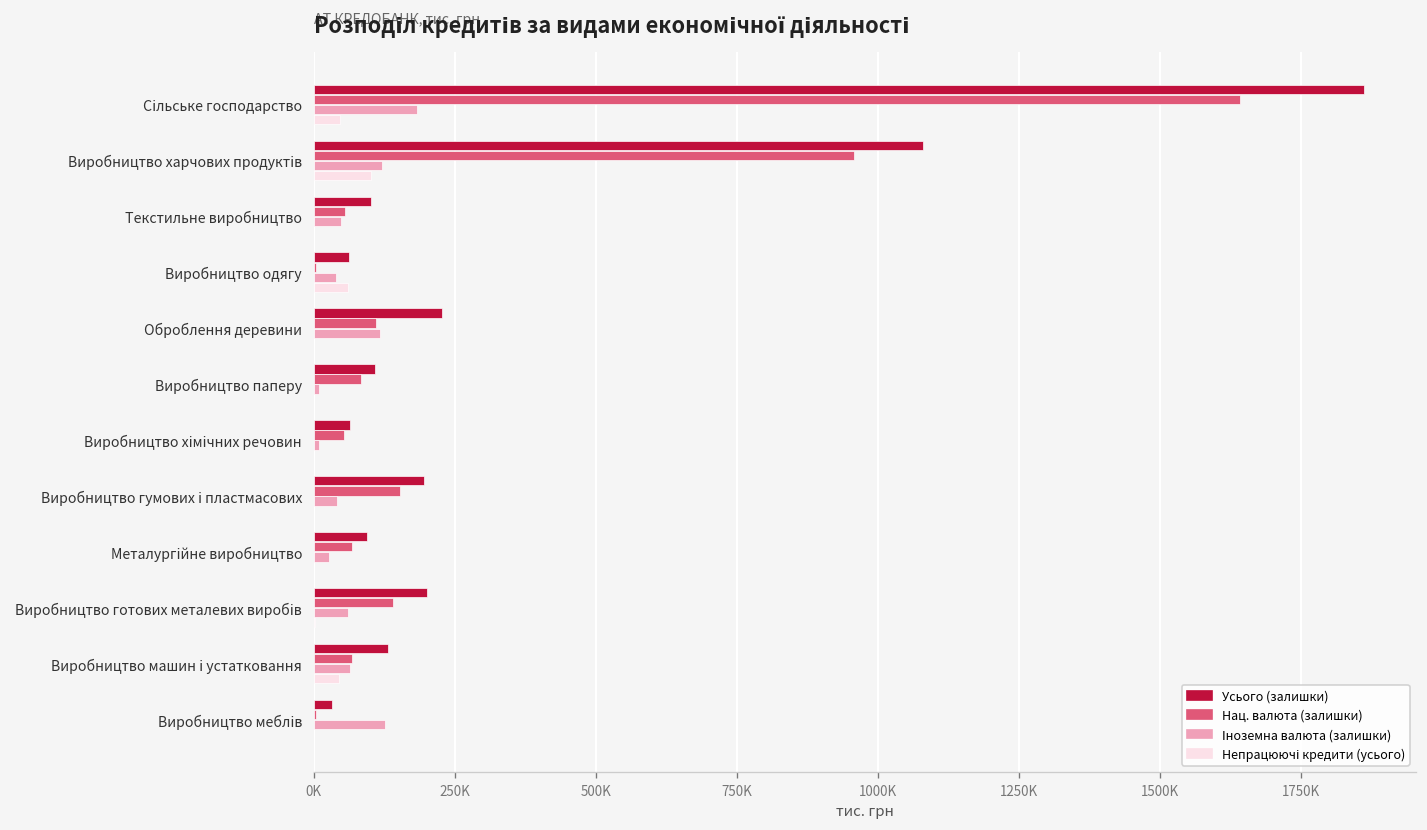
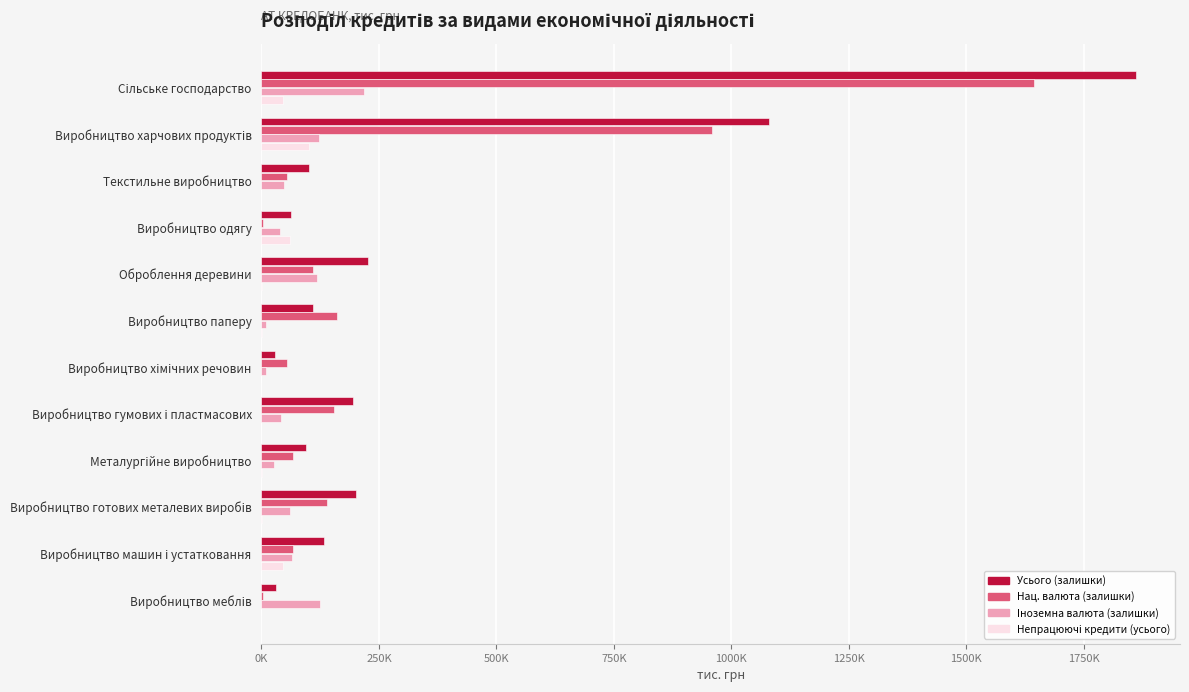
Іноземна валюта (залишки), Сільське господарство: 180000 -> 220000
Нац. валюта (залишки), Виробництво паперу: 80000 -> 160000
Усього (залишки), Виробництво хімічних речовин: 60000 -> 30000
